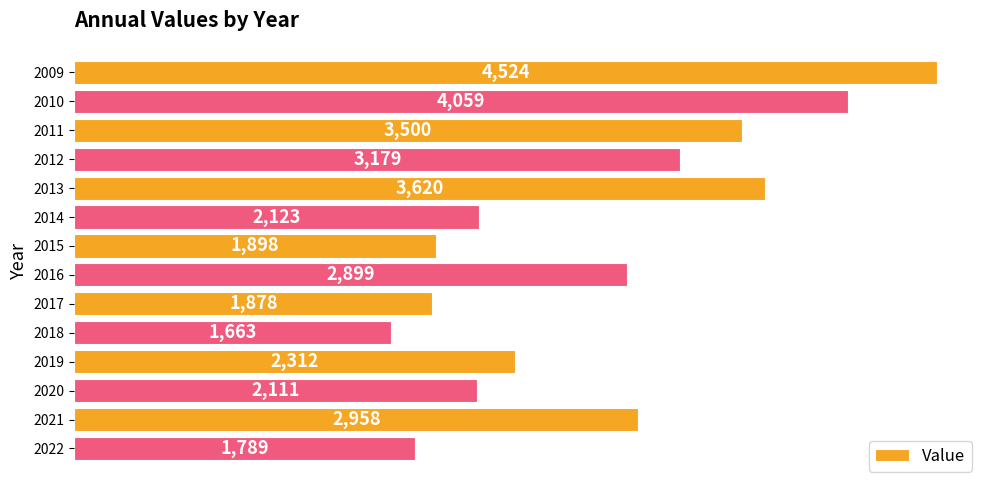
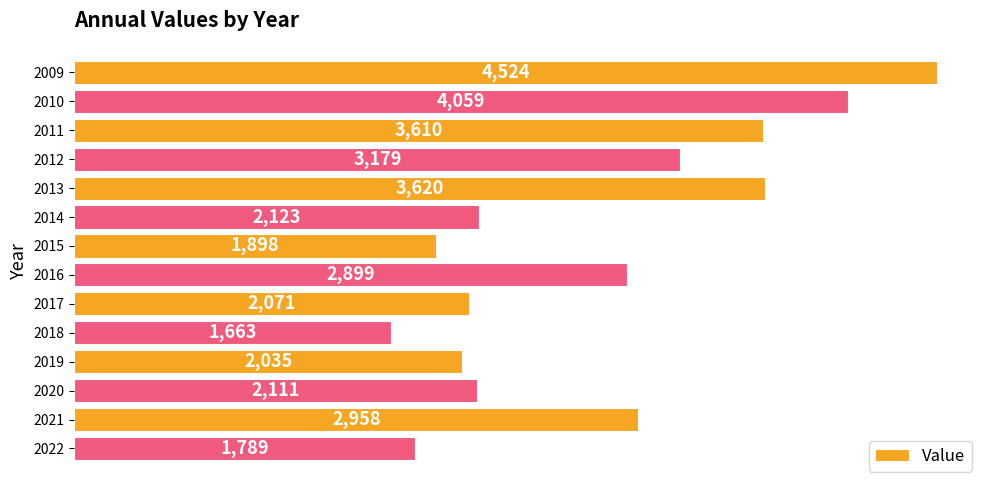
2011: 3,500 -> 3,610
2017: 1,878 -> 2,071
2019: 2,312 -> 2,035
